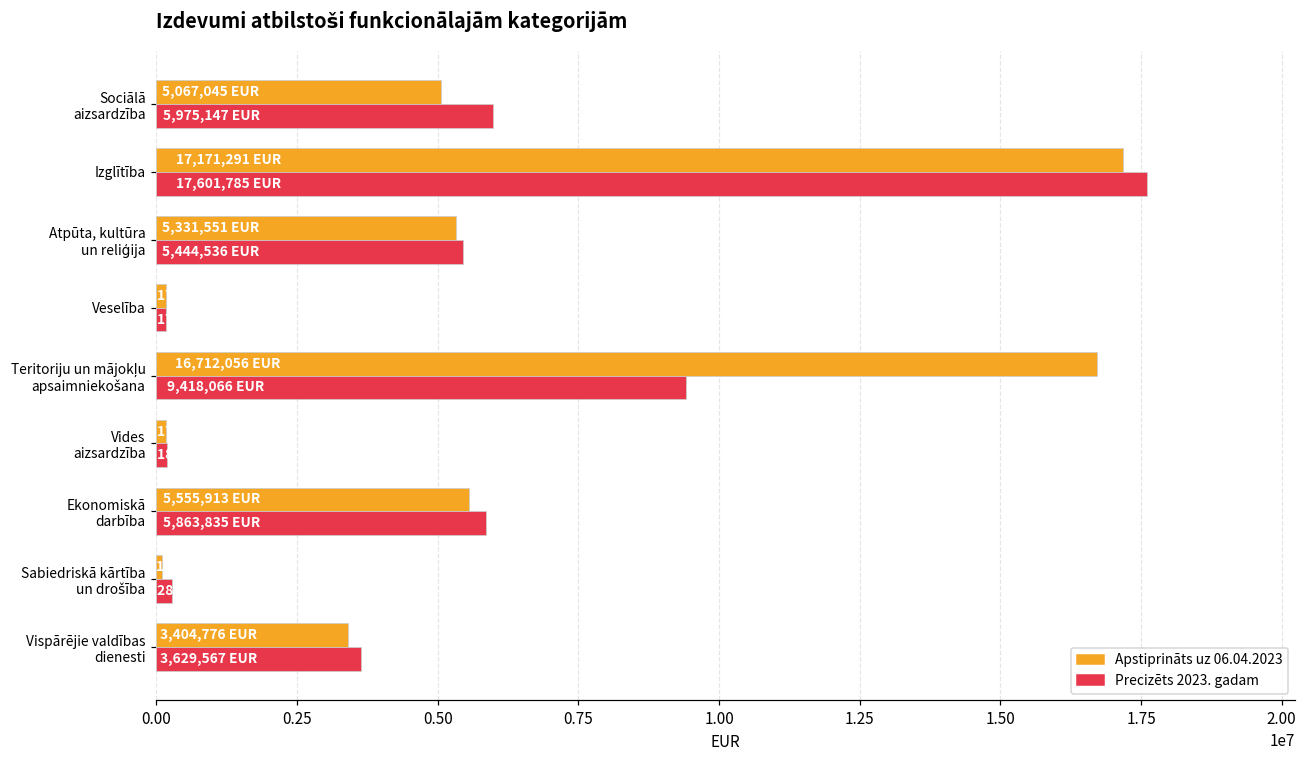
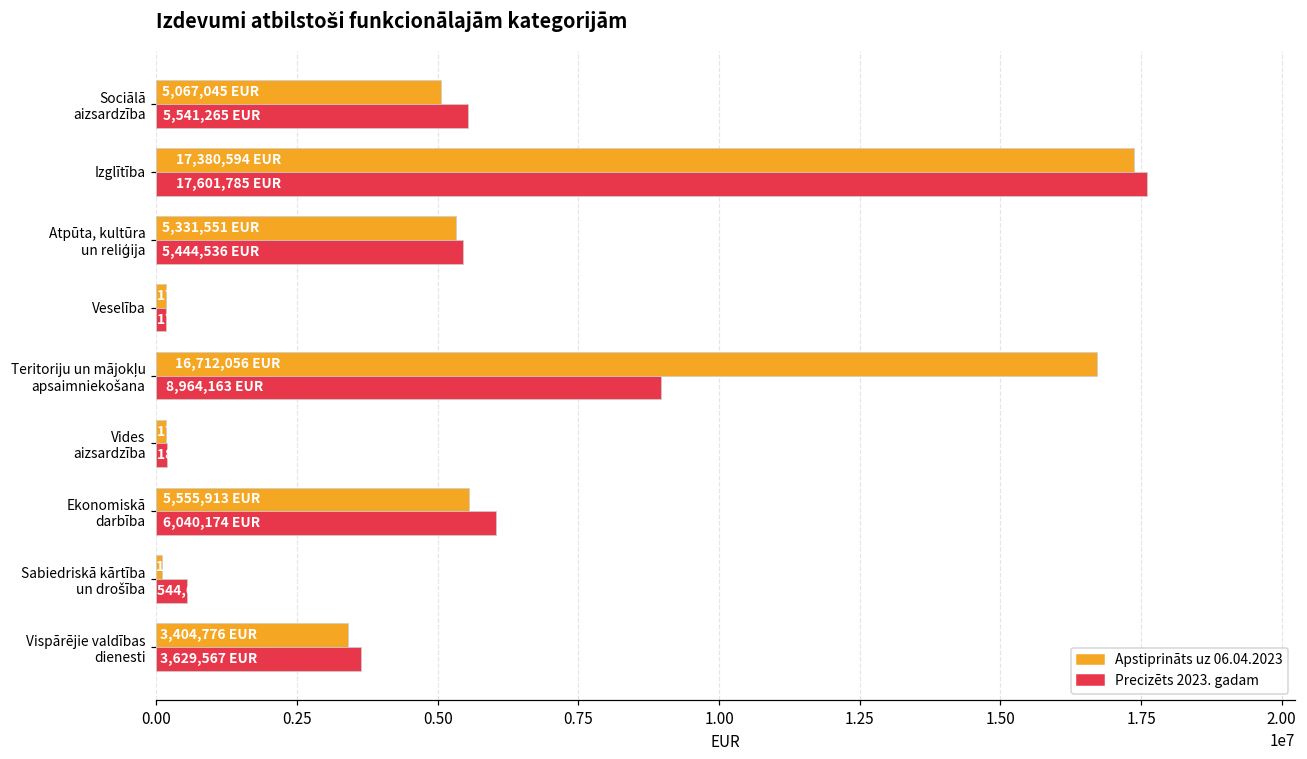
Precizēts 2023. gadam, Sociālā aizsardzība: 5,975,147 -> 5,541,265
Apstiprināts uz 06.04.2023, Izglītība: 17,171,291 -> 17,380,594
Precizēts 2023. gadam, Teritoriju un mājokļu apsaimniekošana: 9,418,066 -> 8,964,163
Precizēts 2023. gadam, Ekonomiskā darbība: 5,863,835 -> 6,040,174
Precizēts 2023. gadam, Sabiedriskā kārtība un drošība: 300000 -> 500000
